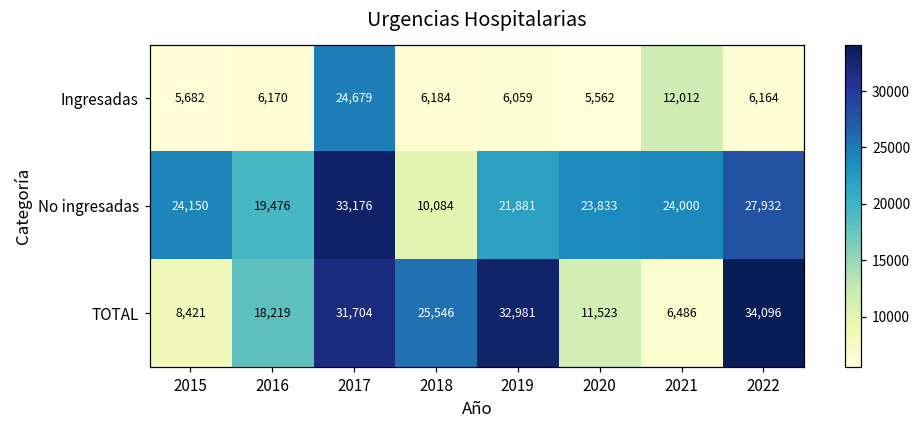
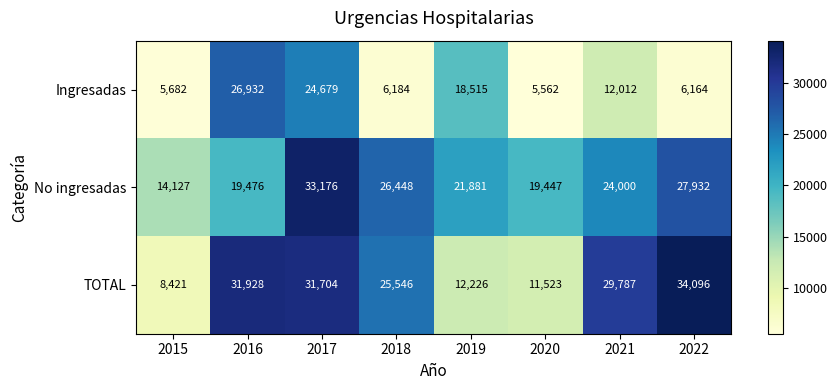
Ingresadas, 2016: 6,170 -> 26,932
Ingresadas, 2019: 6,059 -> 18,515
No ingresadas, 2015: 24,150 -> 14,127
No ingresadas, 2018: 10,084 -> 26,448
No ingresadas, 2020: 23,833 -> 19,447
TOTAL, 2016: 18,219 -> 31,928
TOTAL, 2019: 32,981 -> 12,226
TOTAL, 2021: 6,486 -> 29,787
